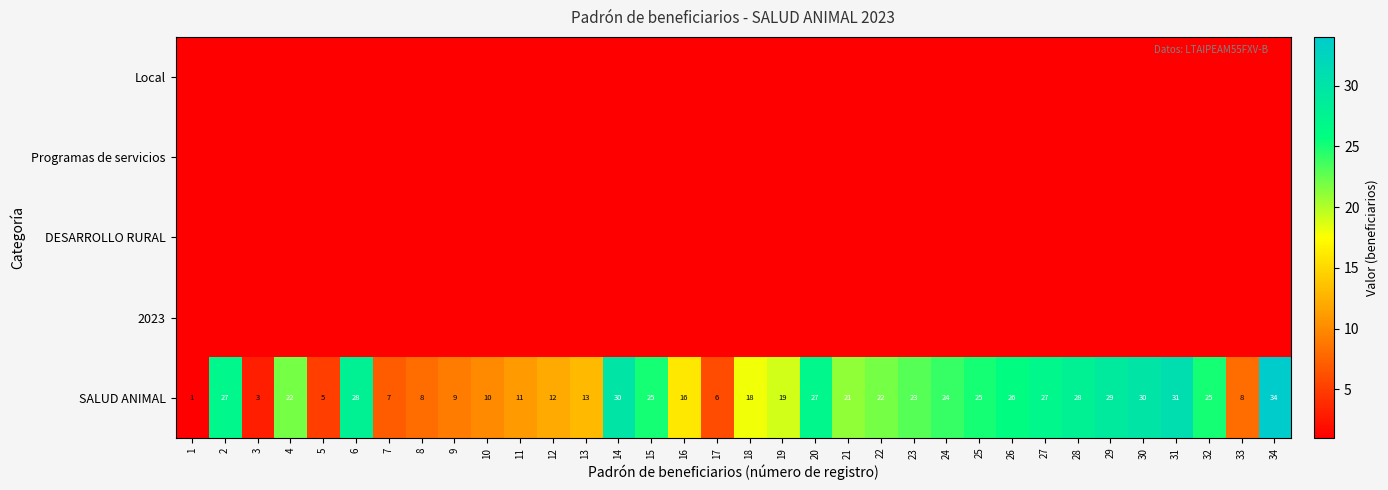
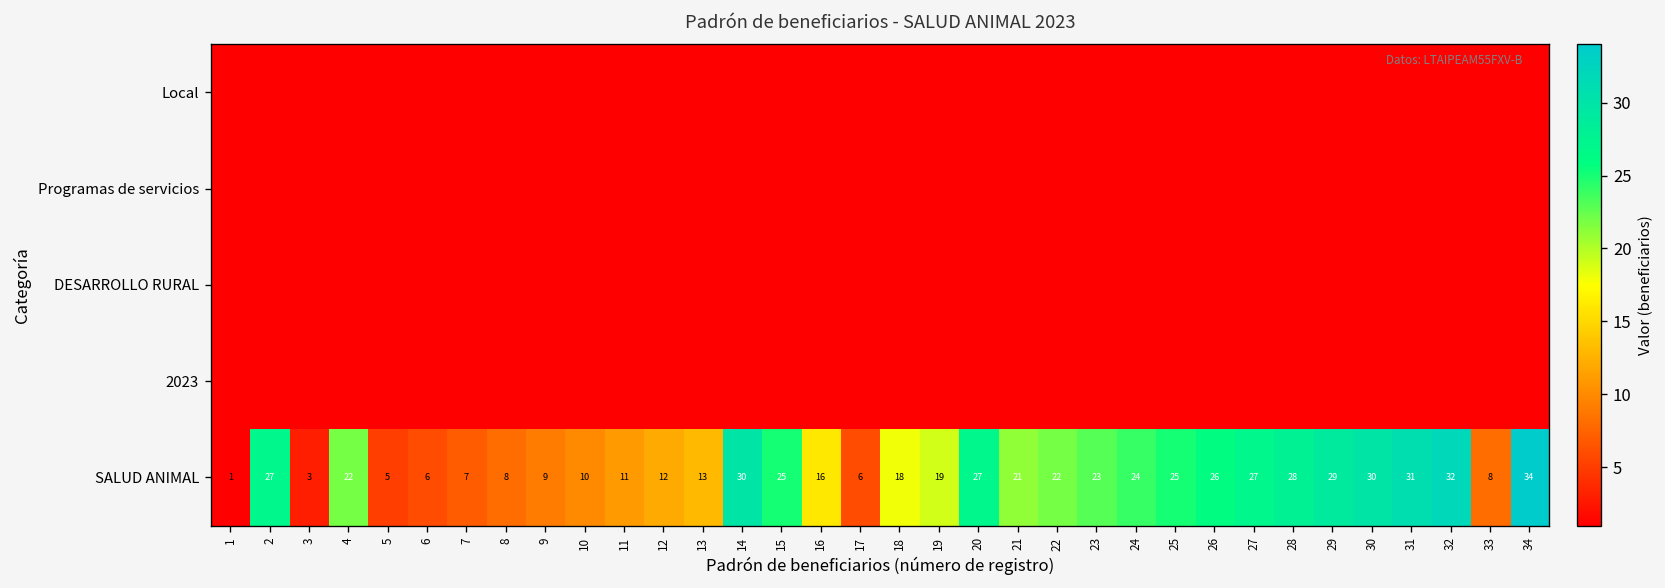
SALUD ANIMAL, 6: 28 -> 6
SALUD ANIMAL, 32: 25 -> 32
